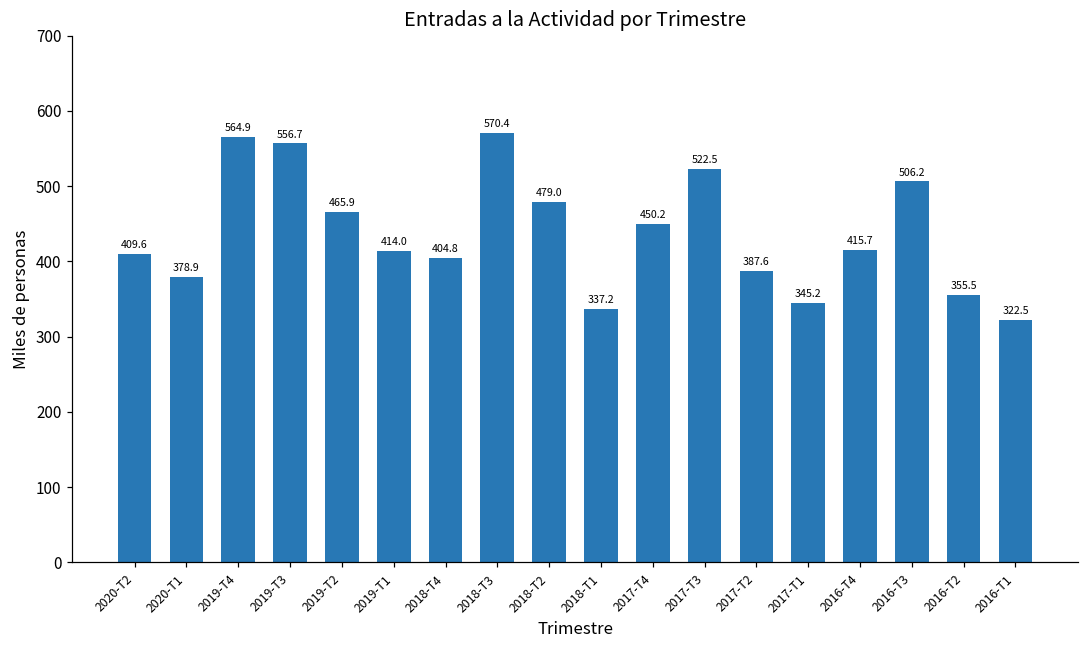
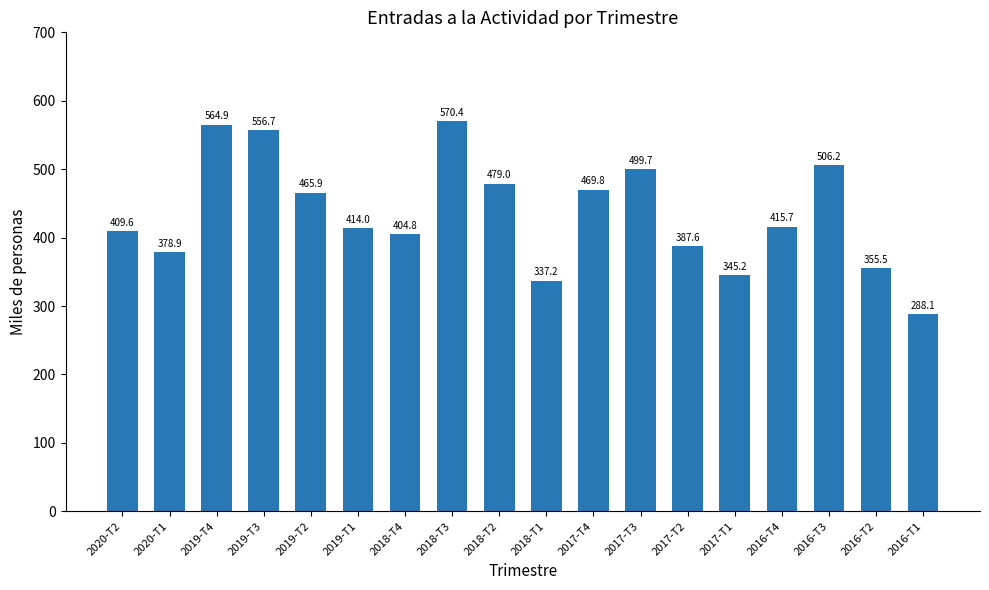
2017-T4: 450.2 -> 469.8
2017-T3: 522.5 -> 499.7
2016-T1: 322.5 -> 288.1
